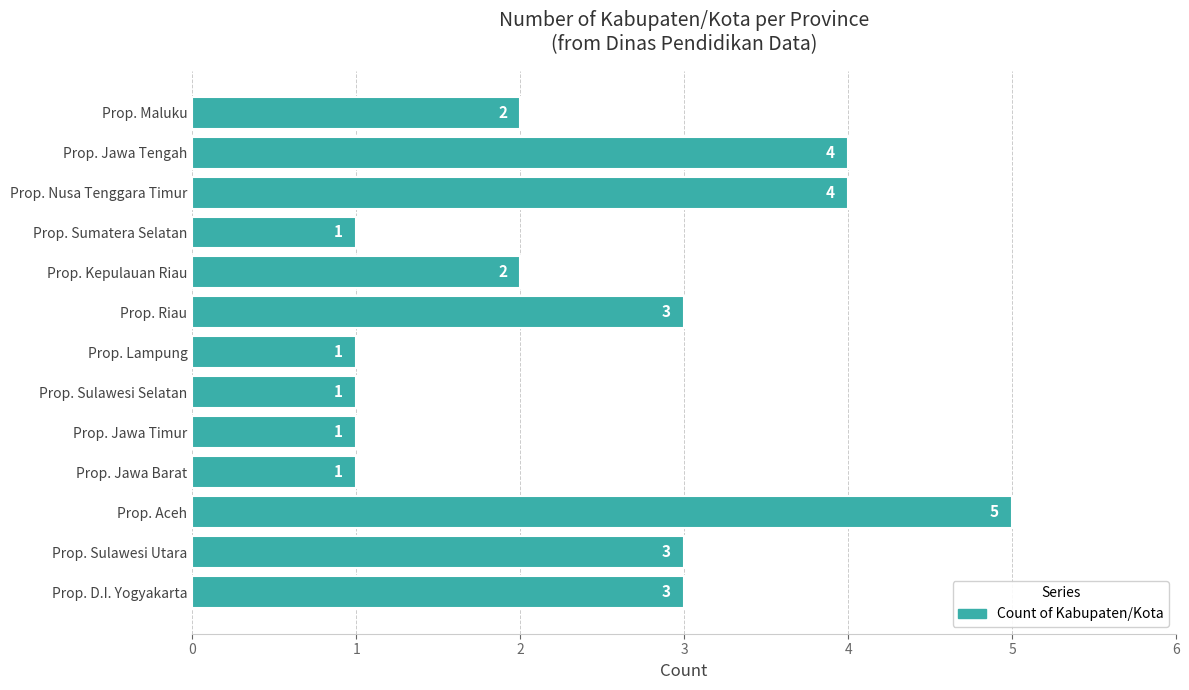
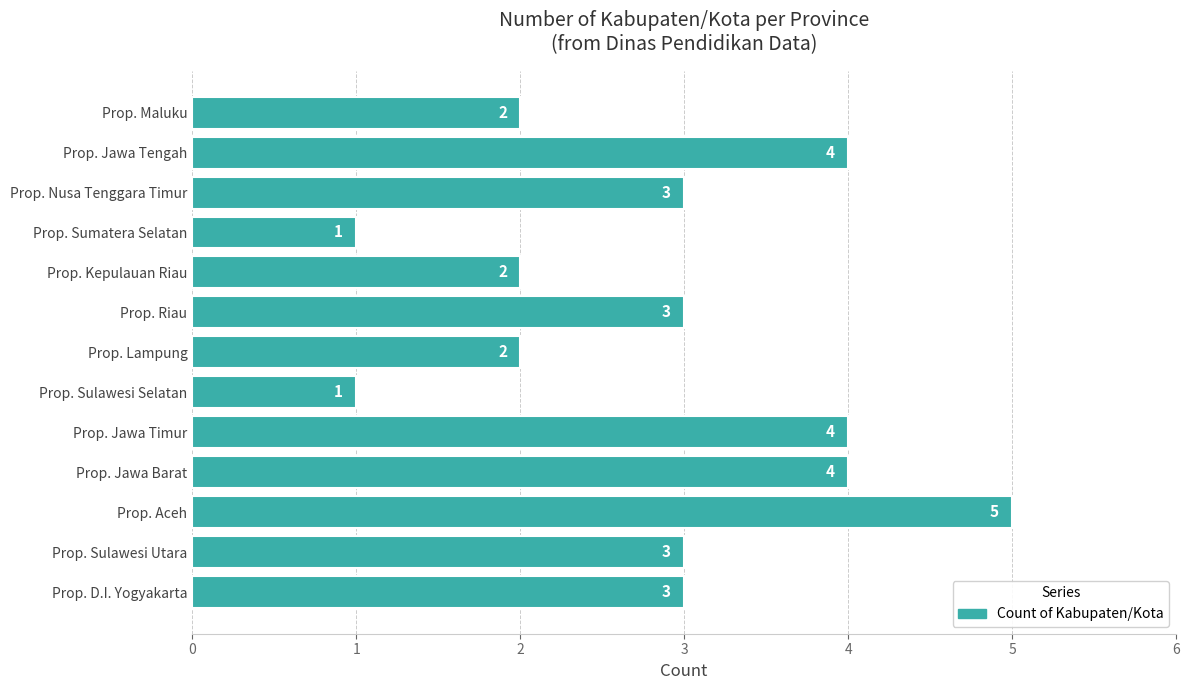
Prop. Nusa Tenggara Timur: 4 -> 3
Prop. Lampung: 1 -> 2
Prop. Jawa Timur: 1 -> 4
Prop. Jawa Barat: 1 -> 4
